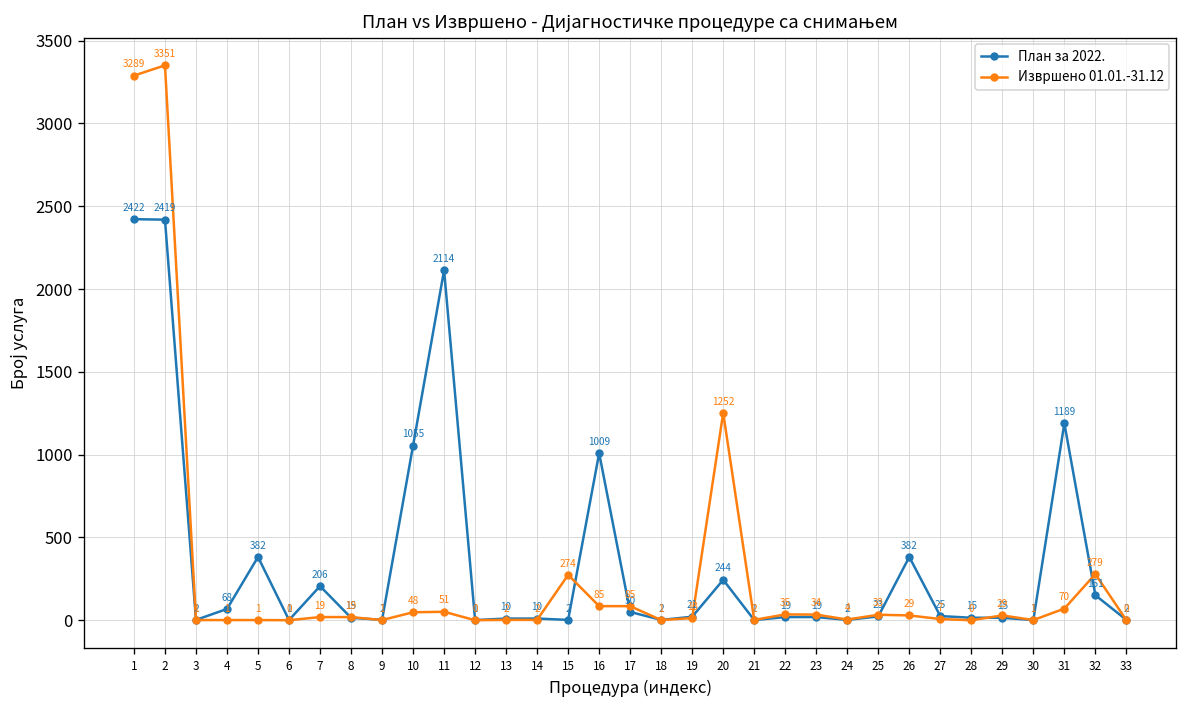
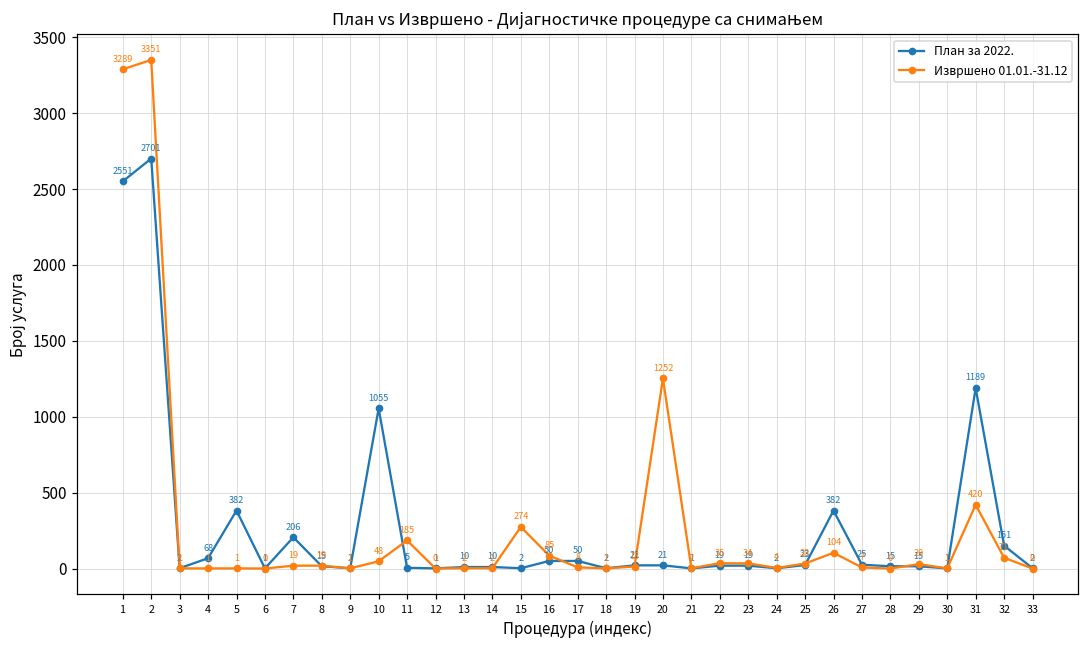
План за 2022., 1: 2422 -> 2551
План за 2022., 2: 2419 -> 2701
План за 2022., 11: 2114 -> 5
Извршено 01.01.-31.12, 11: 51 -> 185
План за 2022., 16: 1009 -> 50
Извршено 01.01.-31.12, 17: 85 -> 8
План за 2022., 20: 244 -> 21
Извршено 01.01.-31.12, 26: 29 -> 104
Извршено 01.01.-31.12, 31: 70 -> 420
Извршено 01.01.-31.12, 32: 279 -> 71
